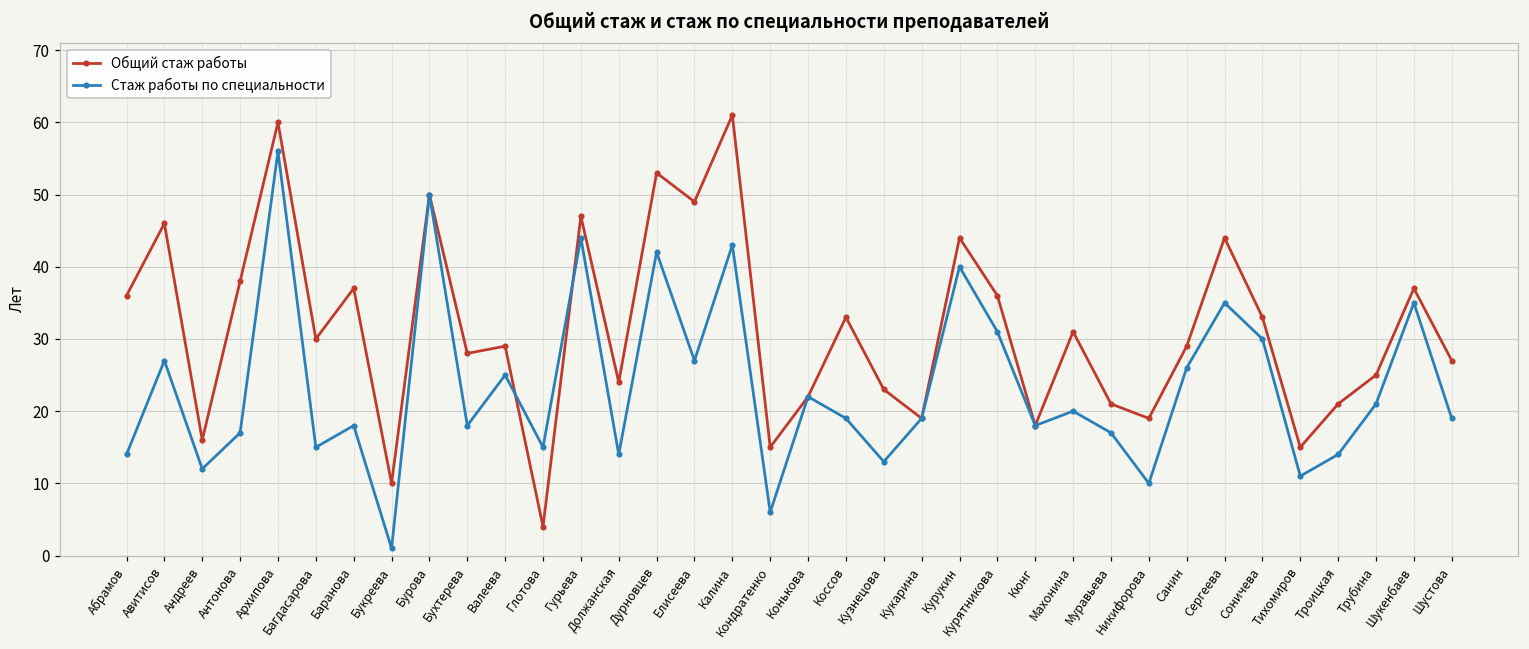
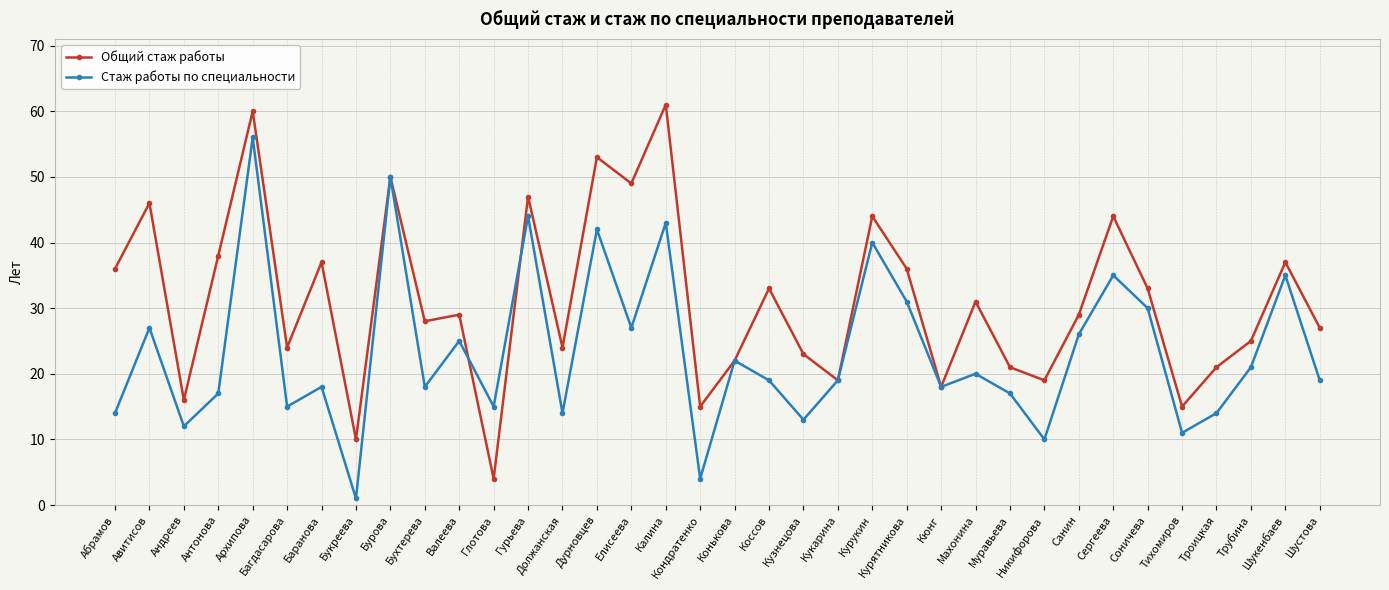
Общий стаж работы, Багдасарова: 30 -> 24
Стаж работы по специальности, Кондратенко: 6 -> 4
